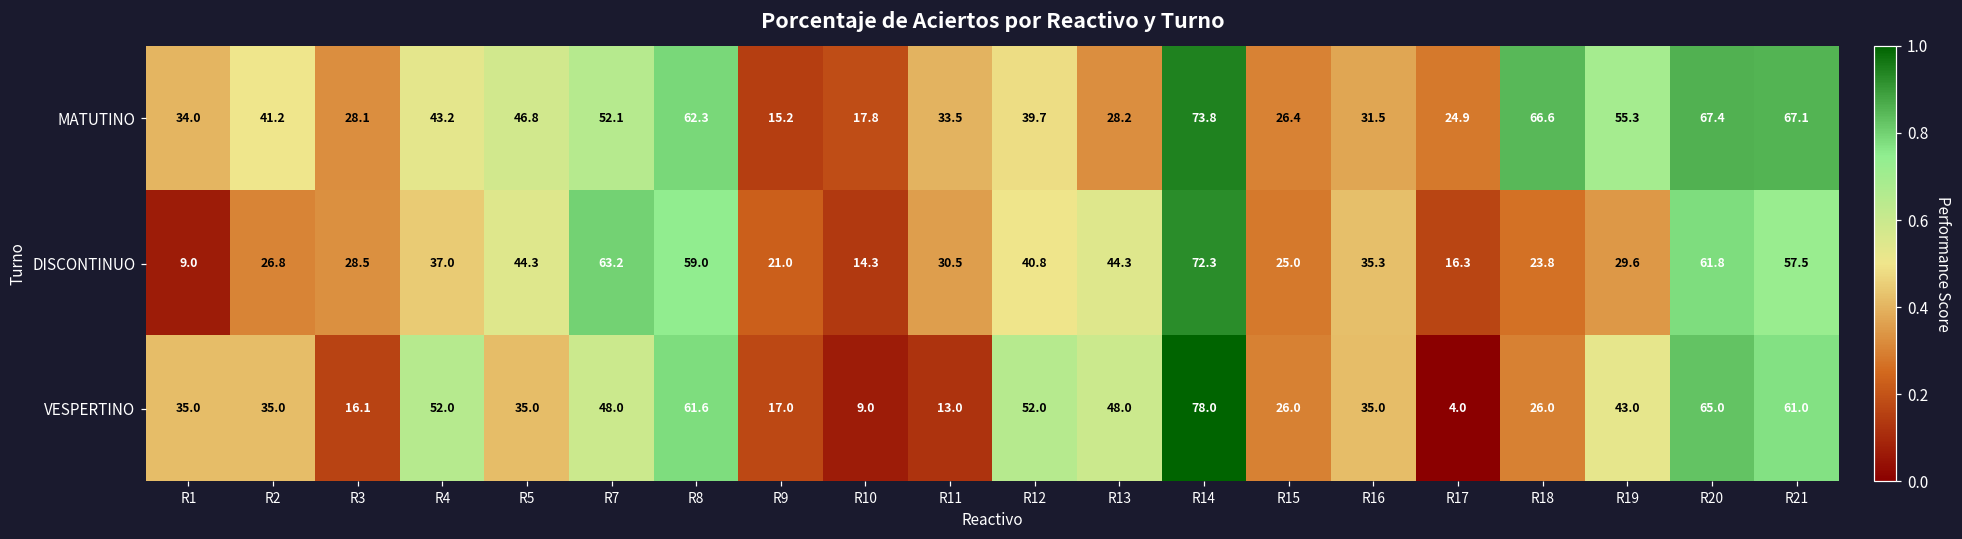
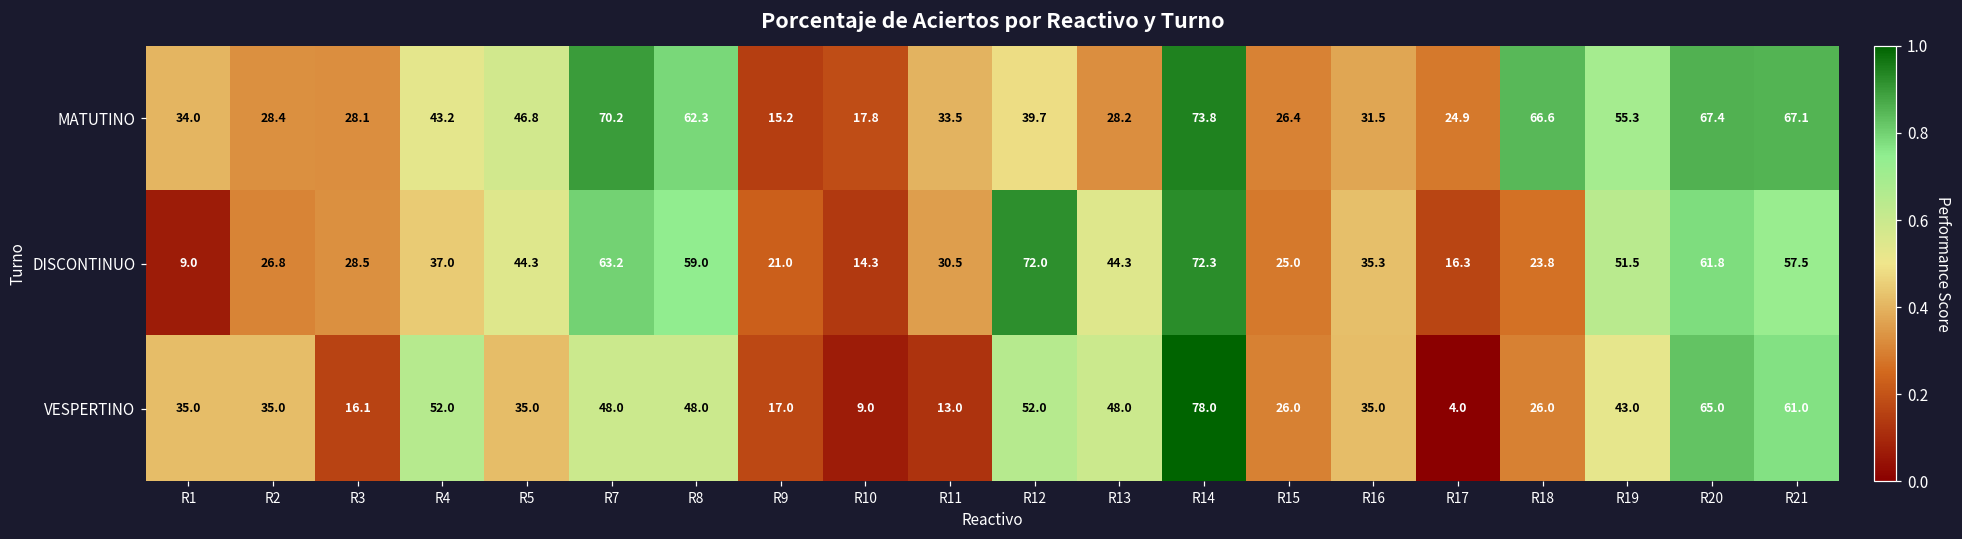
MATUTINO, R2: 41.2 -> 28.4
MATUTINO, R7: 52.1 -> 70.2
DISCONTINUO, R12: 40.8 -> 72.0
DISCONTINUO, R19: 29.6 -> 51.5
VESPERTINO, R8: 61.6 -> 48.0
